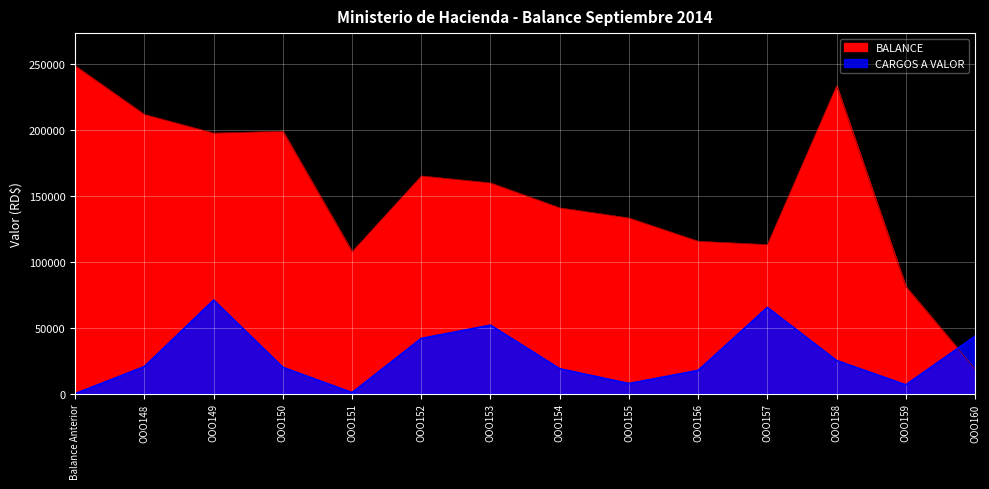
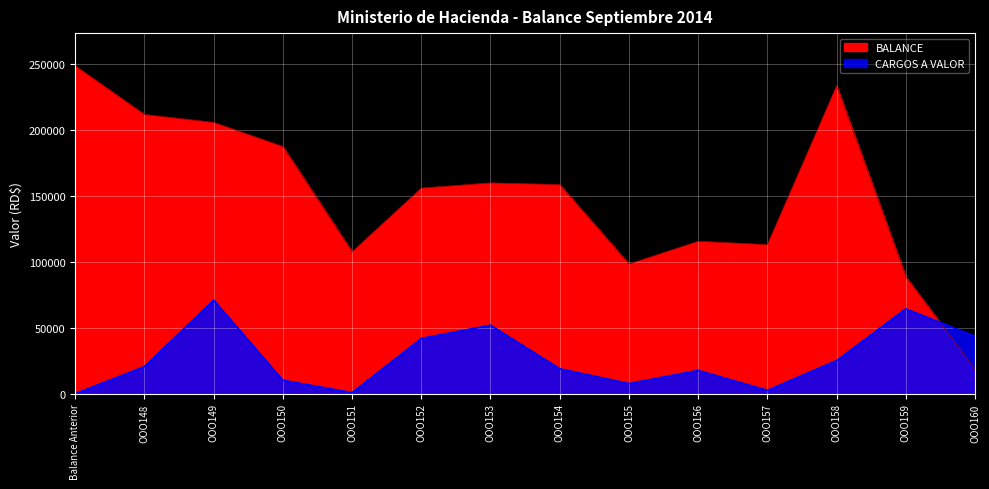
BALANCE, OOO149: 198000 -> 206000
BALANCE, OOO150: 199000 -> 187000
CARGOS A VALOR, OOO150: 20000 -> 10000
BALANCE, OOO152: 165000 -> 156000
BALANCE, OOO154: 141000 -> 158000
BALANCE, OOO155: 133000 -> 98000
CARGOS A VALOR, OOO157: 65000 -> 3000
BALANCE, OOO159: 81000 -> 89000
CARGOS A VALOR, OOO159: 7000 -> 64000
